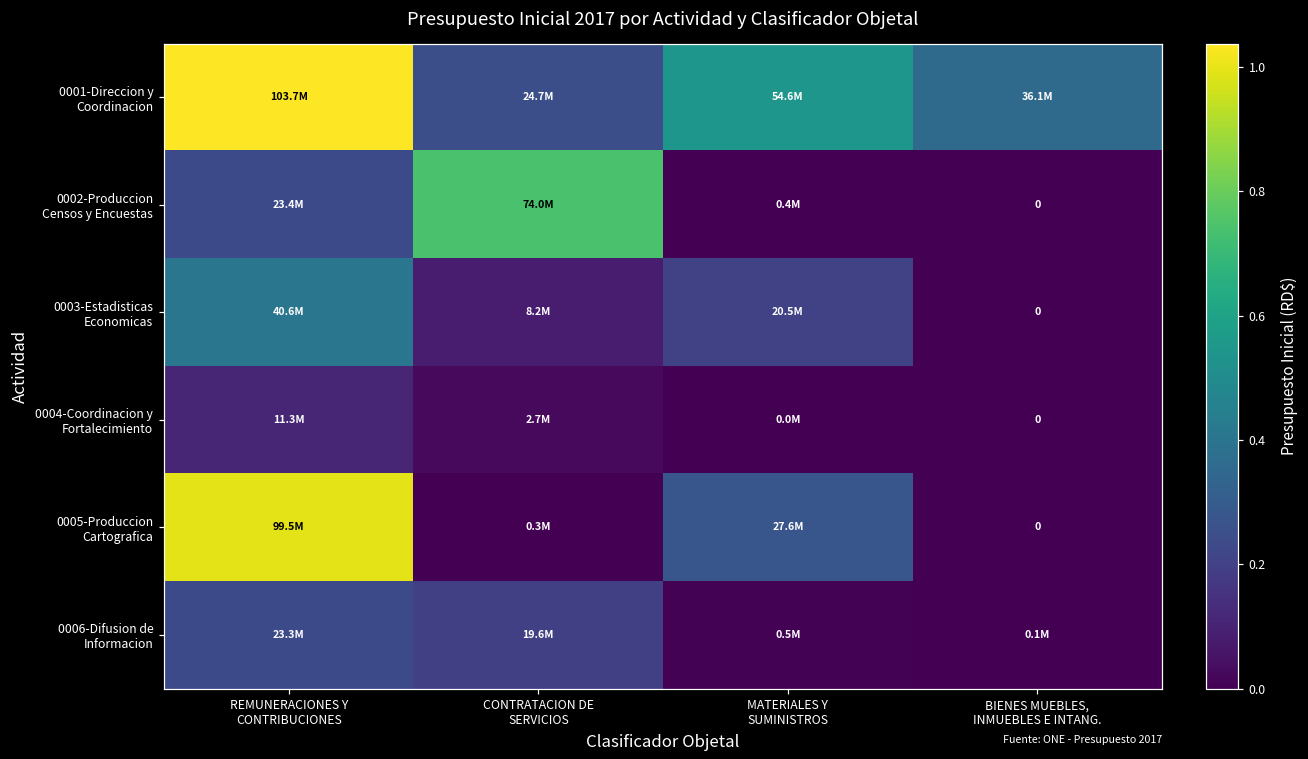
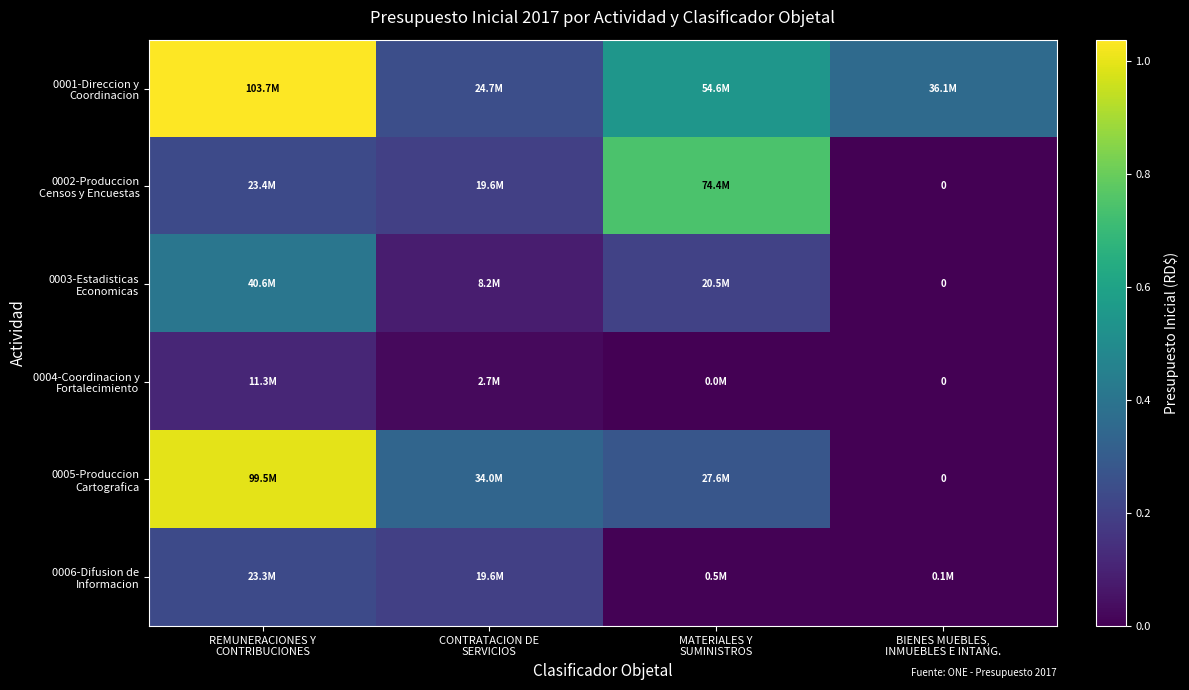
0002-Produccion Censos y Encuestas, CONTRATACION DE SERVICIOS: 74.0M -> 19.6M
0002-Produccion Censos y Encuestas, MATERIALES Y SUMINISTROS: 0.4M -> 74.4M
0005-Produccion Cartografica, CONTRATACION DE SERVICIOS: 0.3M -> 34.0M
